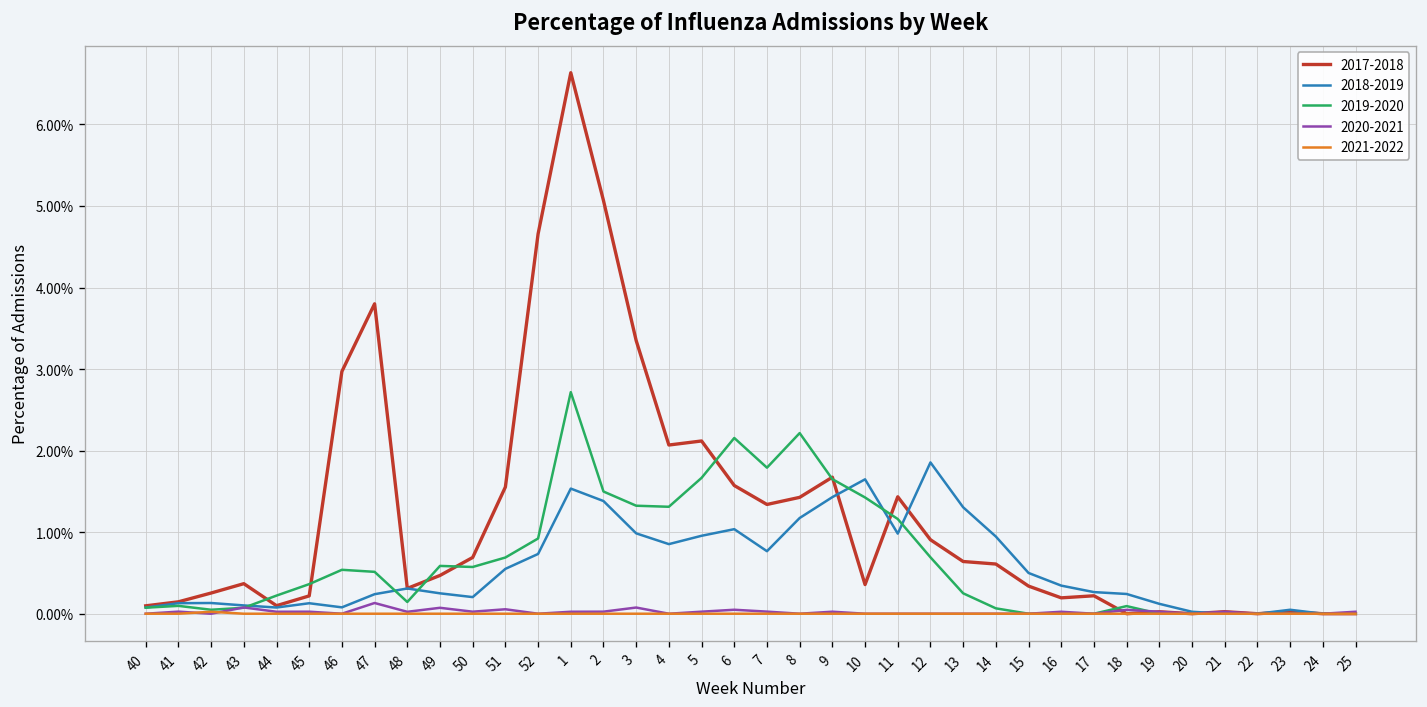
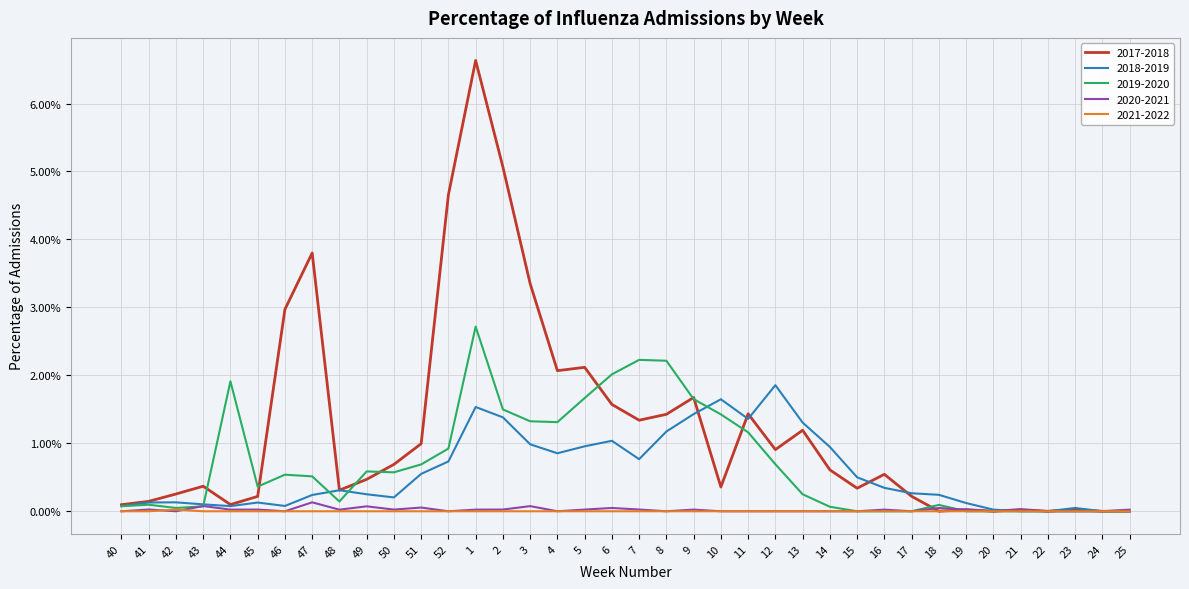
2019-2020, 44: 0.2% -> 1.9%
2017-2018, 51: 1.6% -> 1.0%
2019-2020, 6: 2.2% -> 2.0%
2019-2020, 7: 1.8% -> 2.2%
2018-2019, 11: 1.0% -> 1.4%
2017-2018, 13: 0.6% -> 1.2%
2017-2018, 16: 0.2% -> 0.5%
